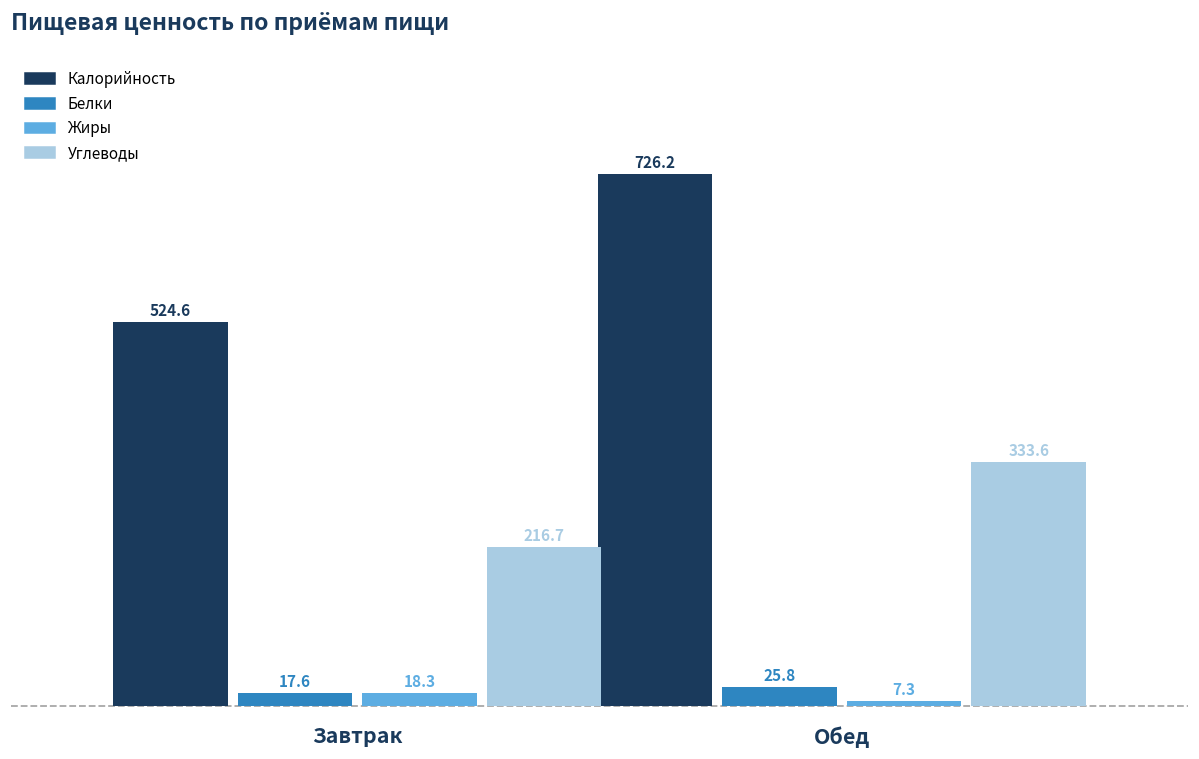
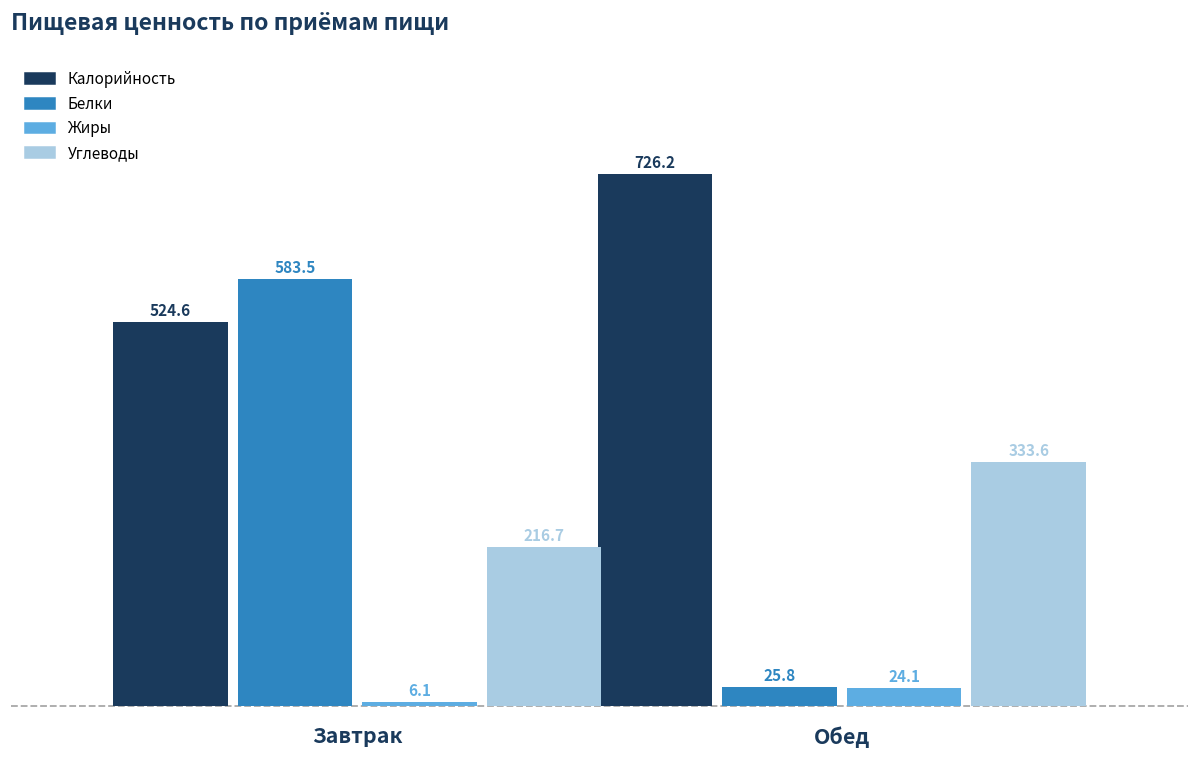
Белки, Завтрак: 17.6 -> 583.5
Жиры, Завтрак: 18.3 -> 6.1
Жиры, Обед: 7.3 -> 24.1
